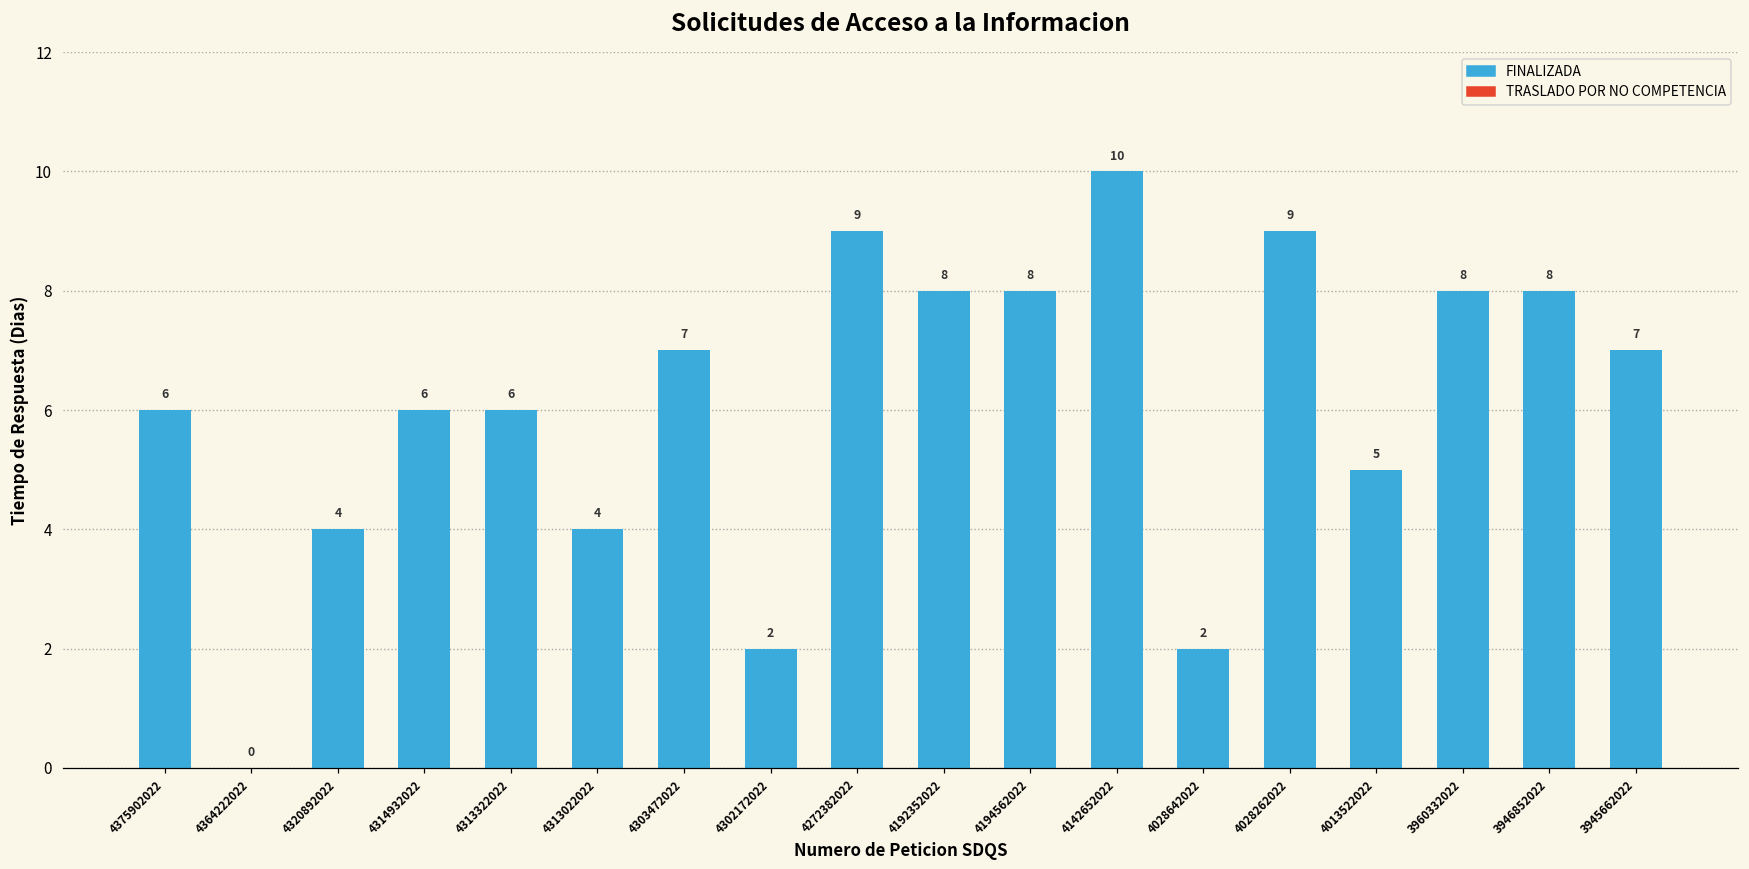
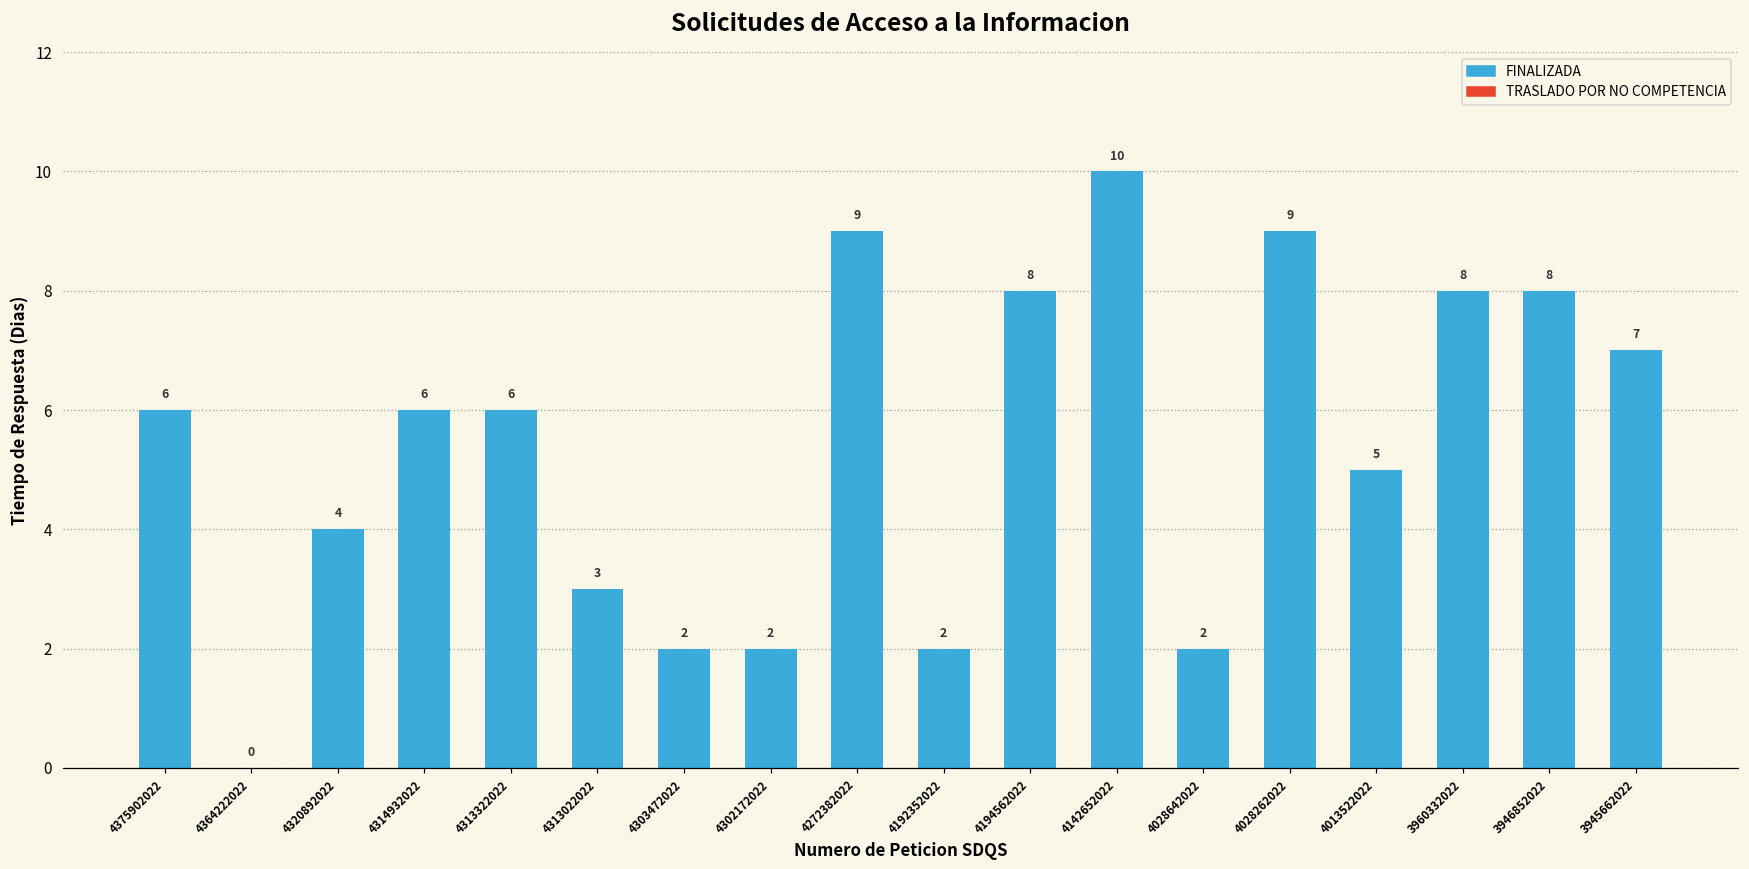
FINALIZADA, 4313022022: 4 -> 3
FINALIZADA, 4303472022: 7 -> 2
FINALIZADA, 4192352022: 8 -> 2
